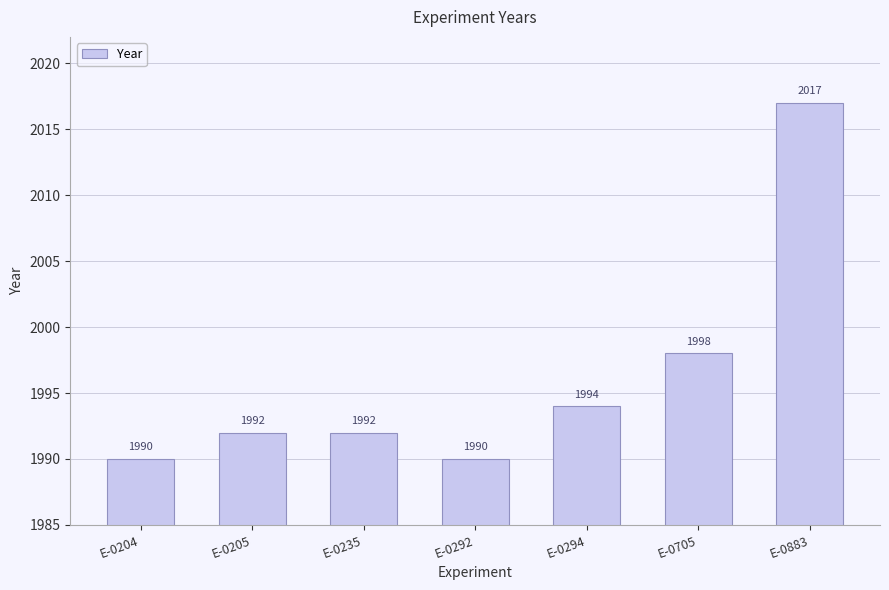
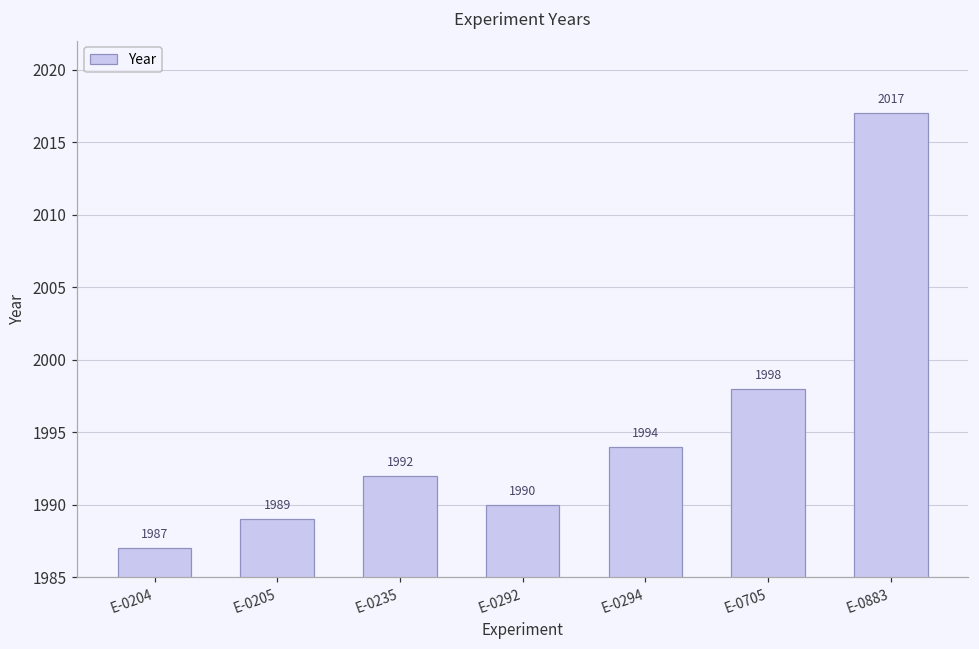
E-0204: 1990 -> 1987
E-0205: 1992 -> 1989
